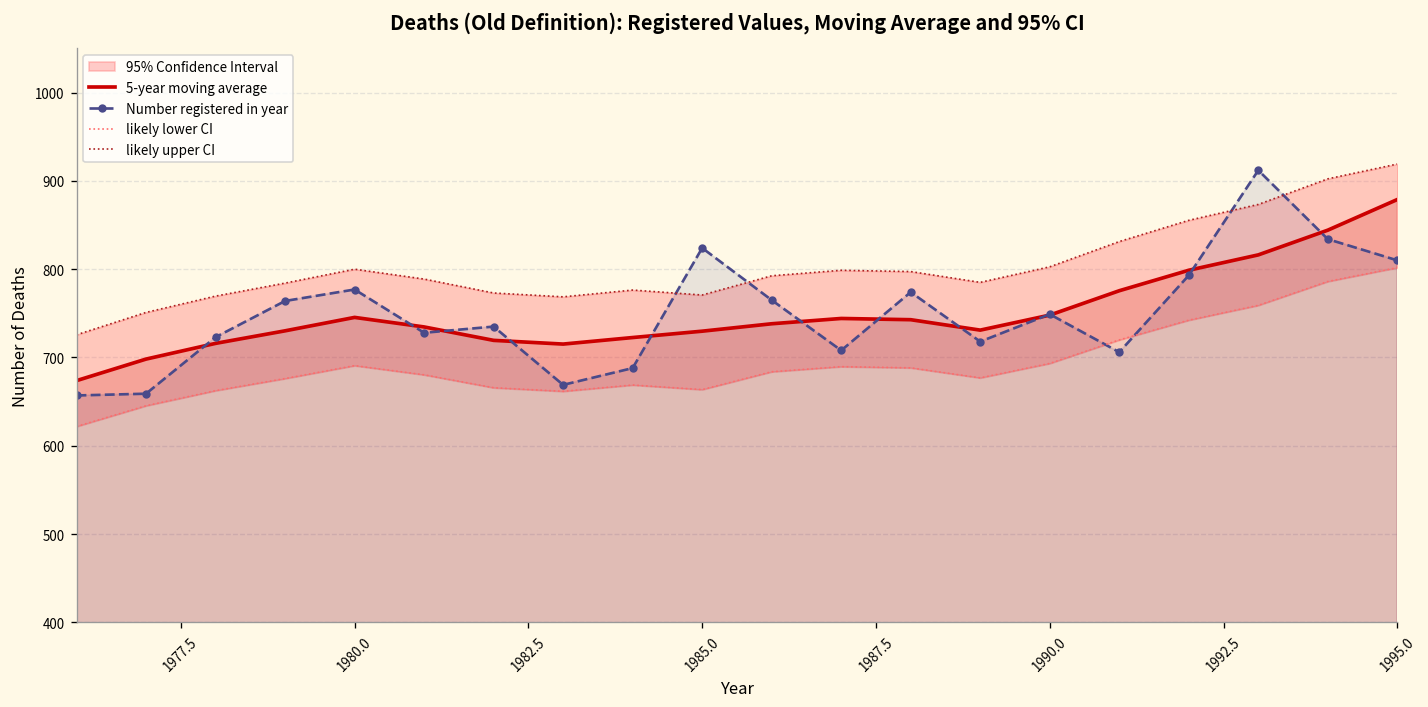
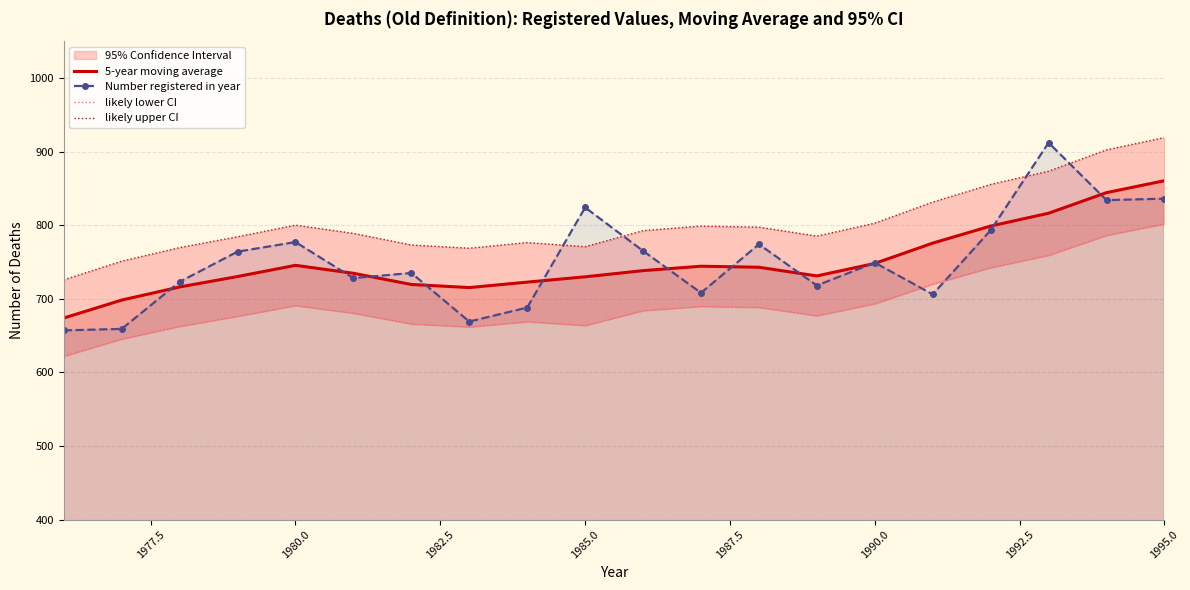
5-year moving average, 1995.0: 880 -> 860
Number registered in year, 1995.0: 810 -> 840
